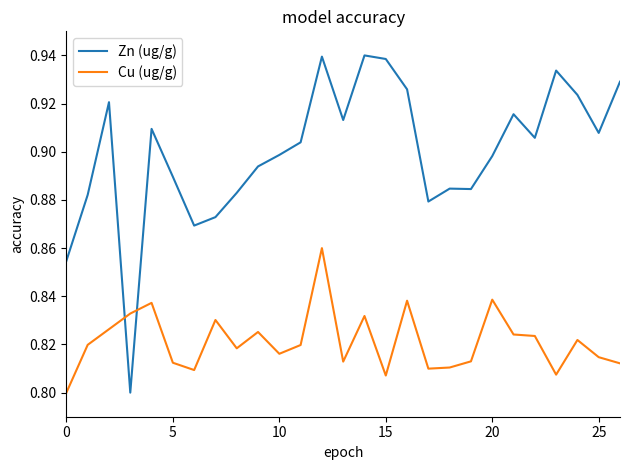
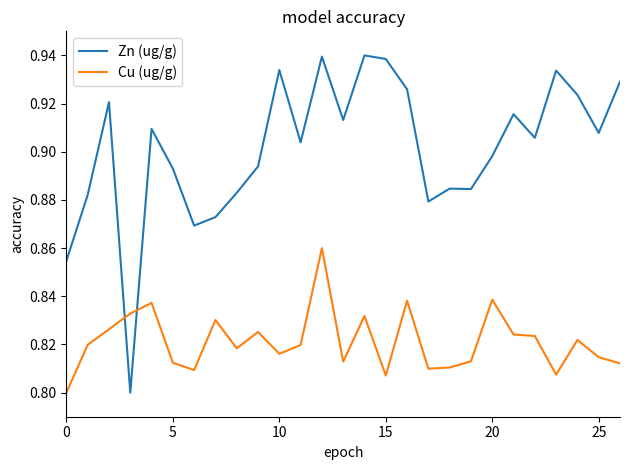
Zn (ug/g), 5: 0.890 -> 0.893
Zn (ug/g), 10: 0.899 -> 0.934
